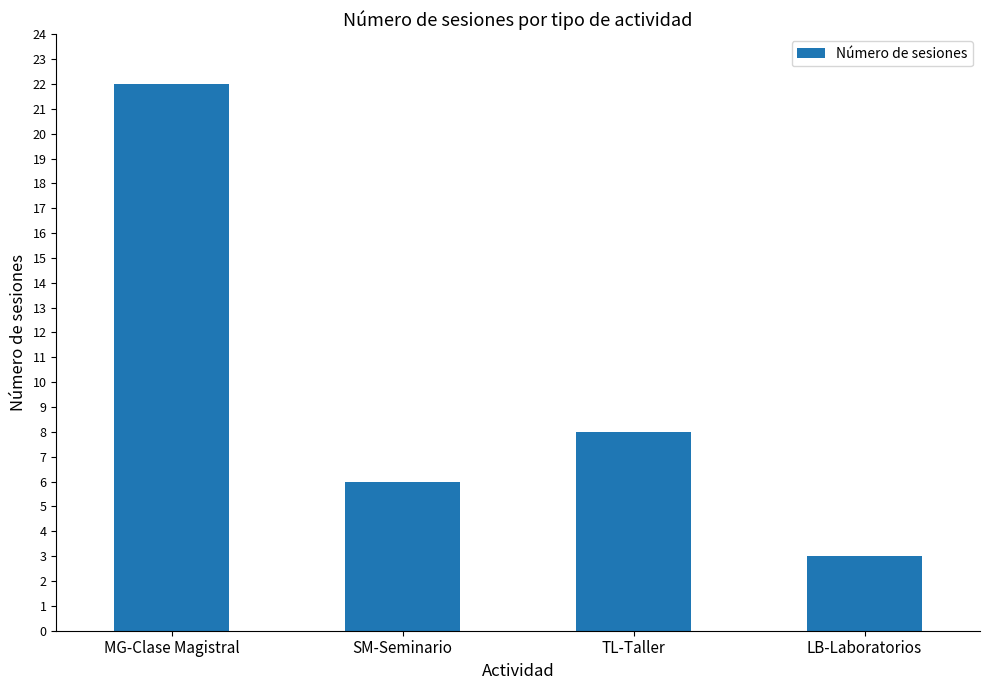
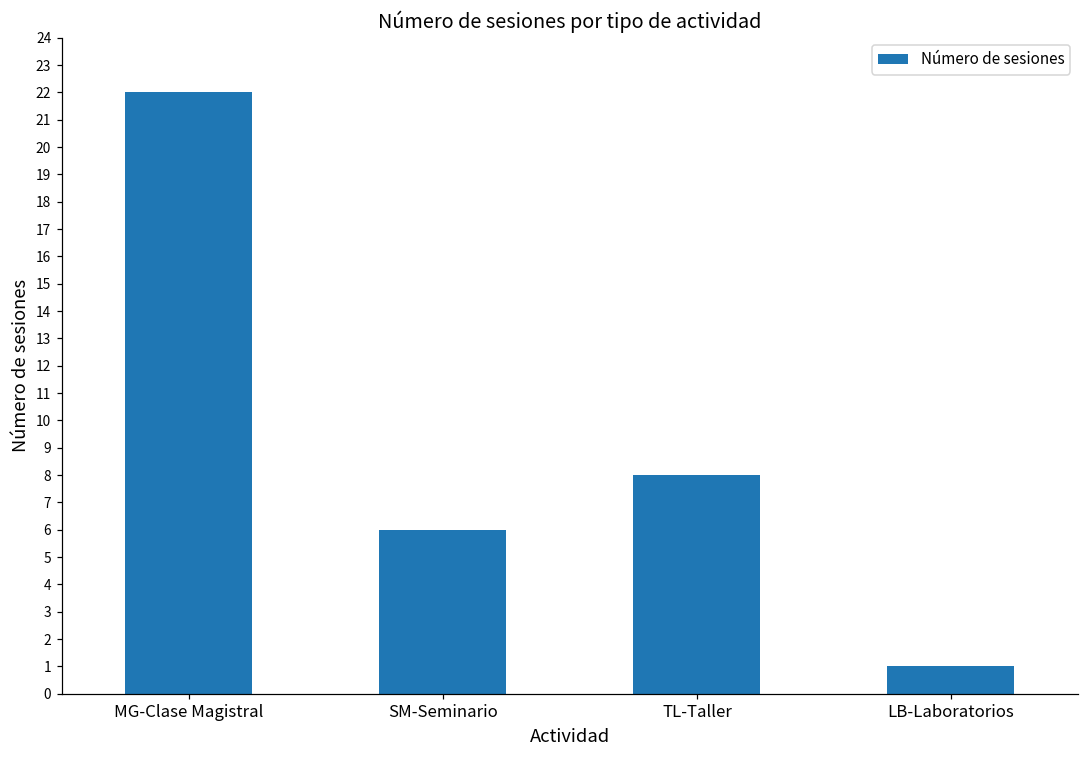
LB-Laboratorios: 3 -> 1
